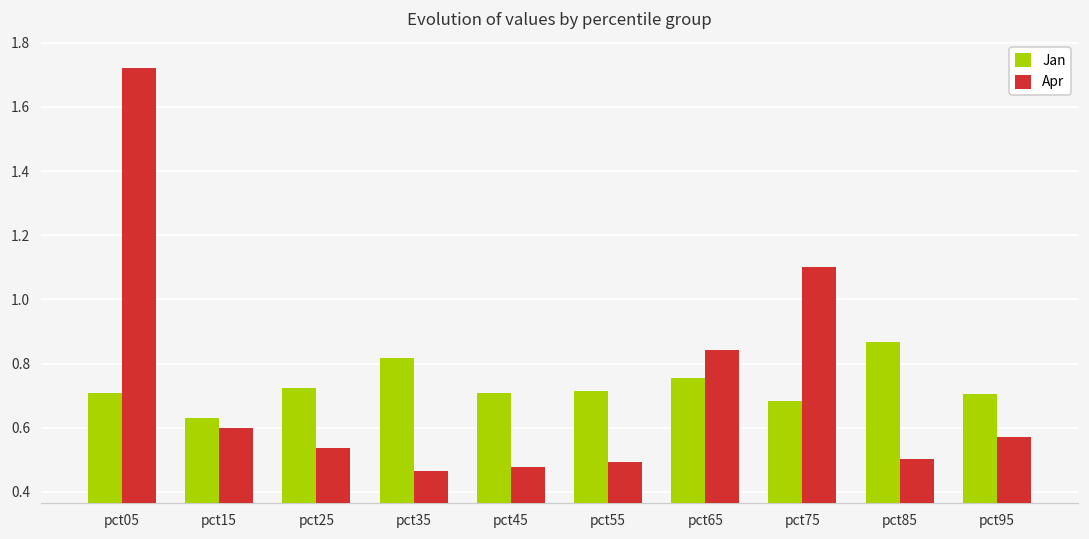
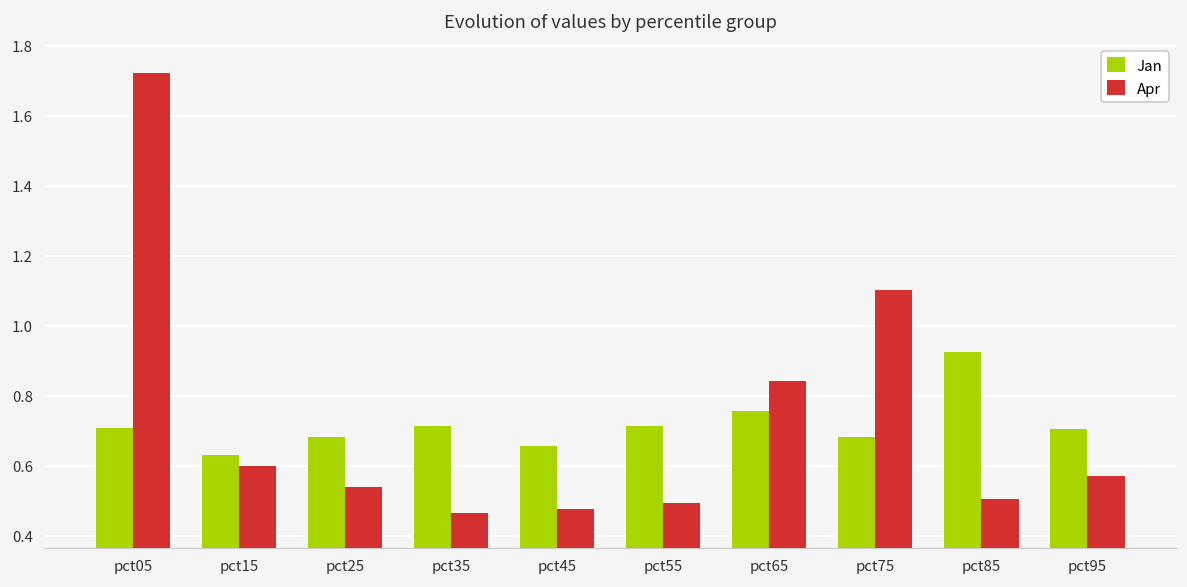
Jan, pct25: 0.73 -> 0.68
Jan, pct35: 0.82 -> 0.71
Jan, pct45: 0.71 -> 0.66
Jan, pct85: 0.87 -> 0.93
